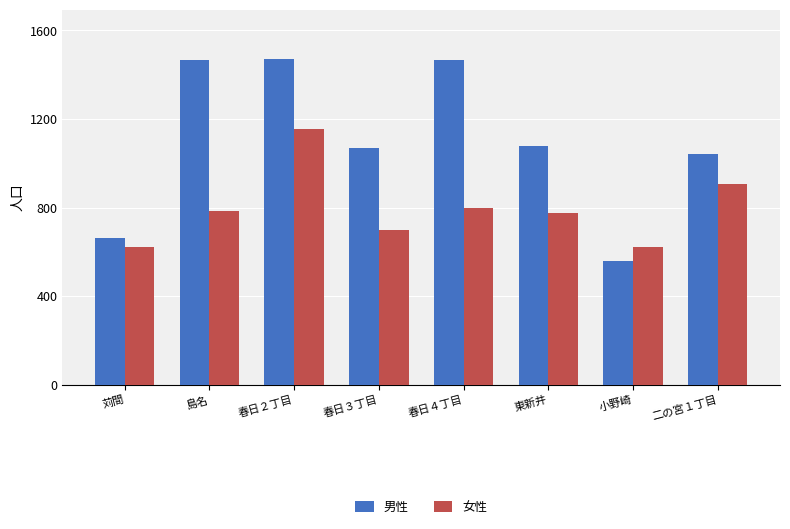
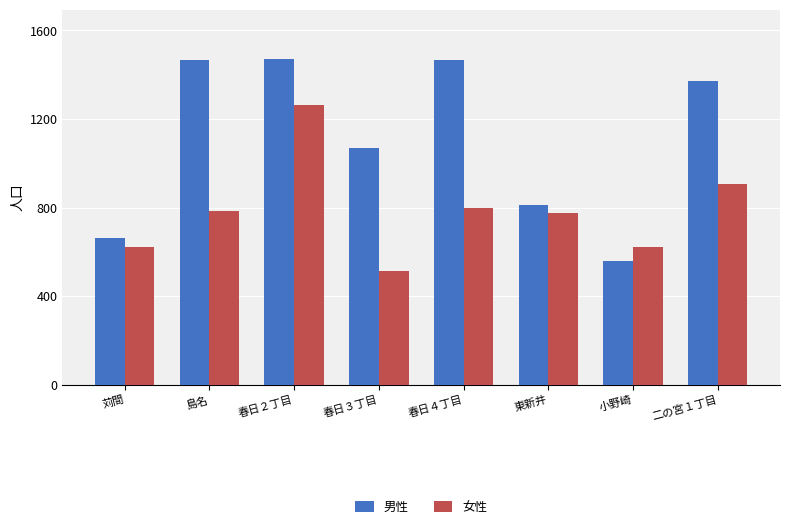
女性, 春日２丁目: 1150 -> 1260
女性, 春日３丁目: 700 -> 510
男性, 東新井: 1080 -> 810
男性, 二の宮１丁目: 1040 -> 1370
